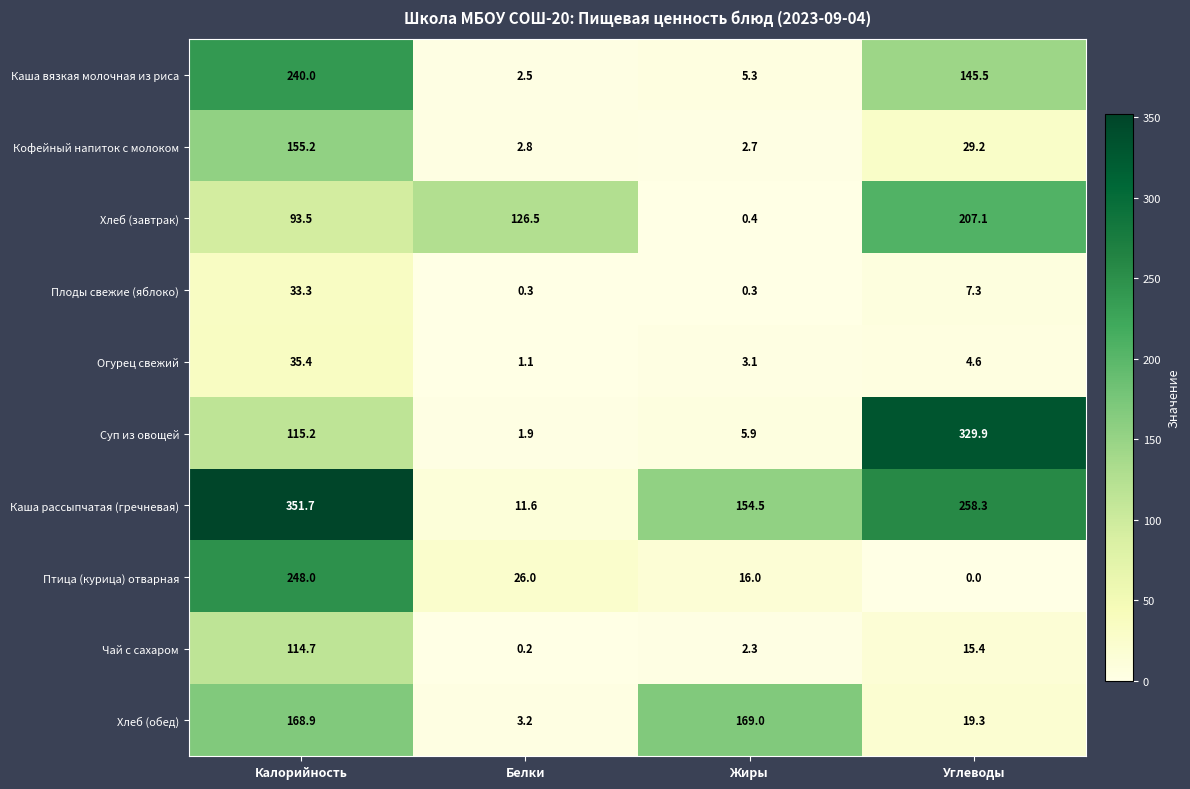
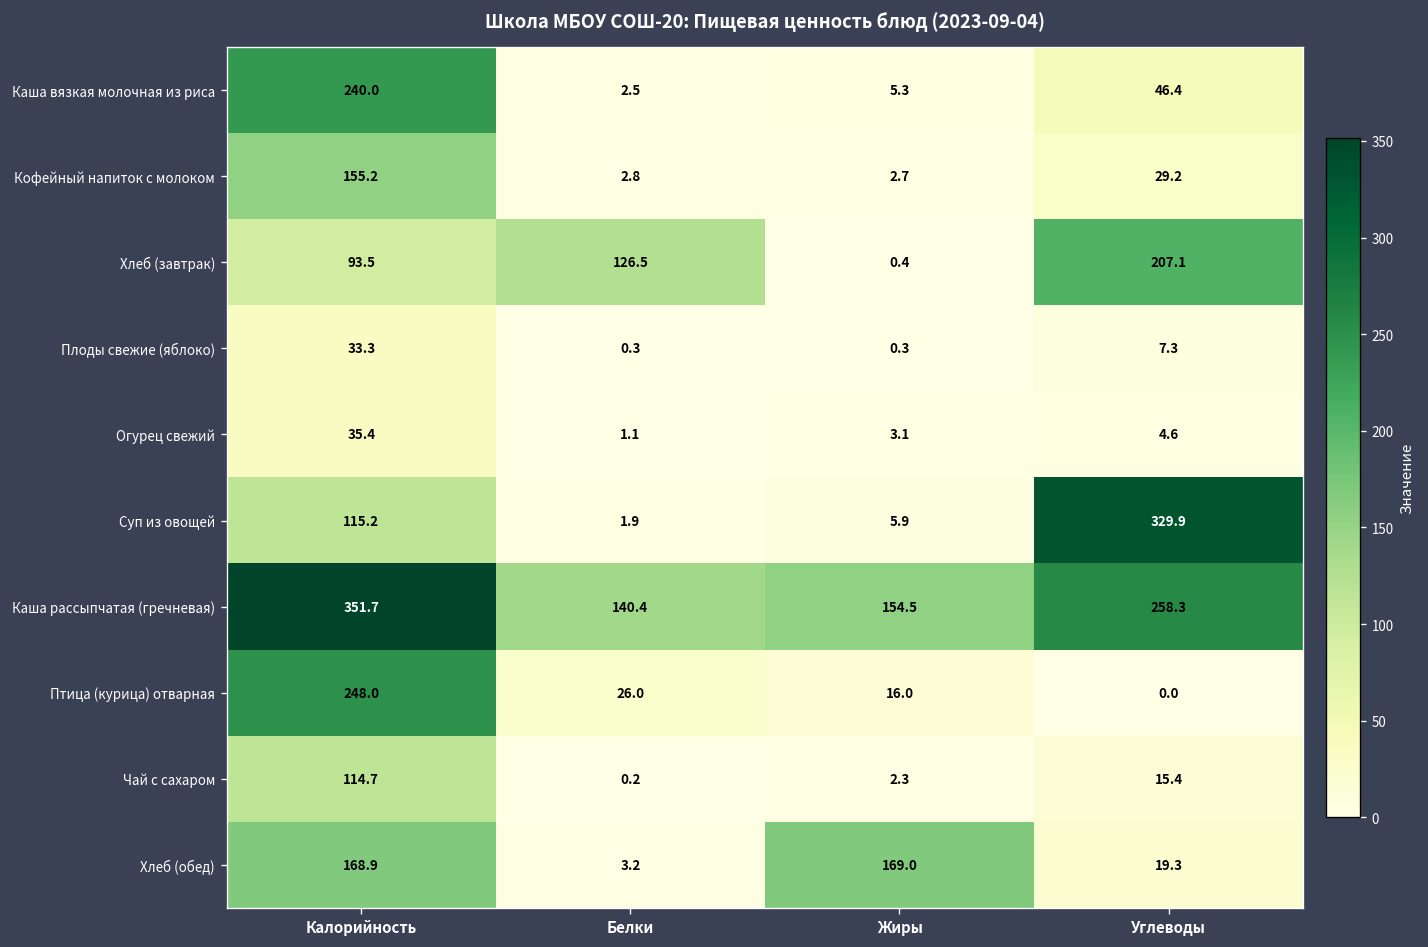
Каша вязкая молочная из риса, Углеводы: 145.5 -> 46.4
Каша рассыпчатая (гречневая), Белки: 11.6 -> 140.4
